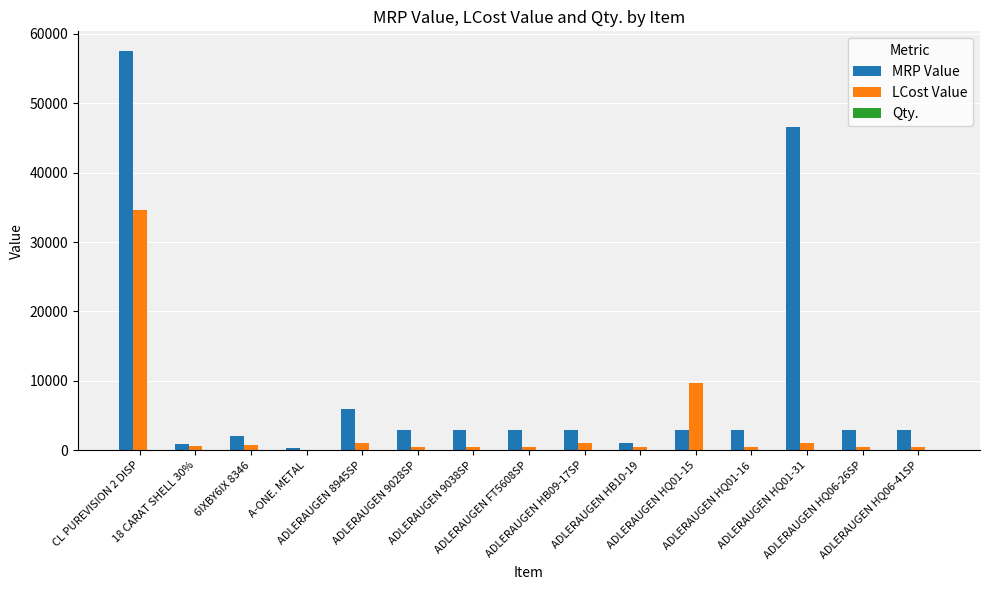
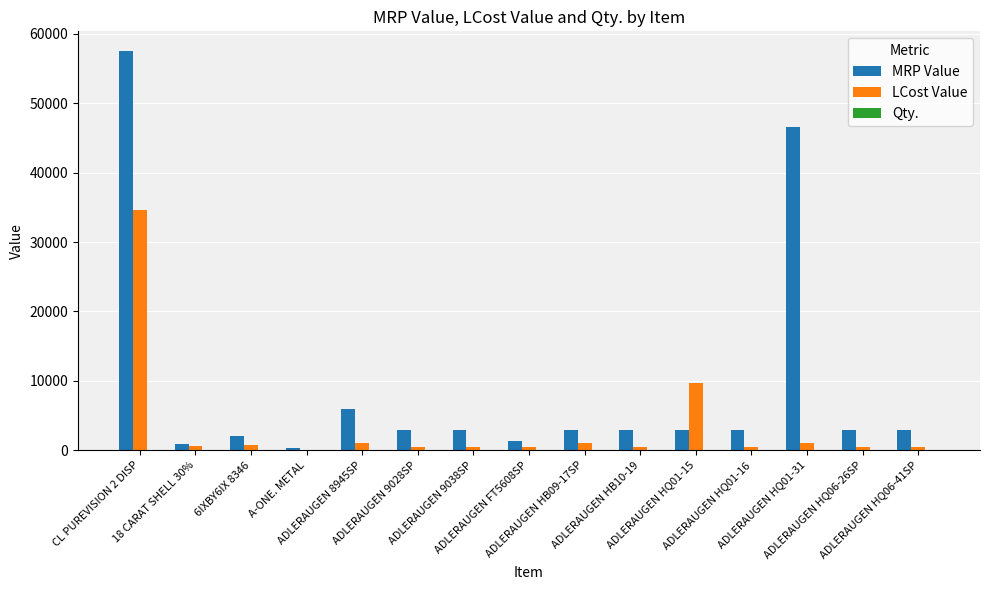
MRP Value, ADLERAUGEN FT5608SP: 3000 -> 1000
MRP Value, ADLERAUGEN HB10-19: 1000 -> 3000
